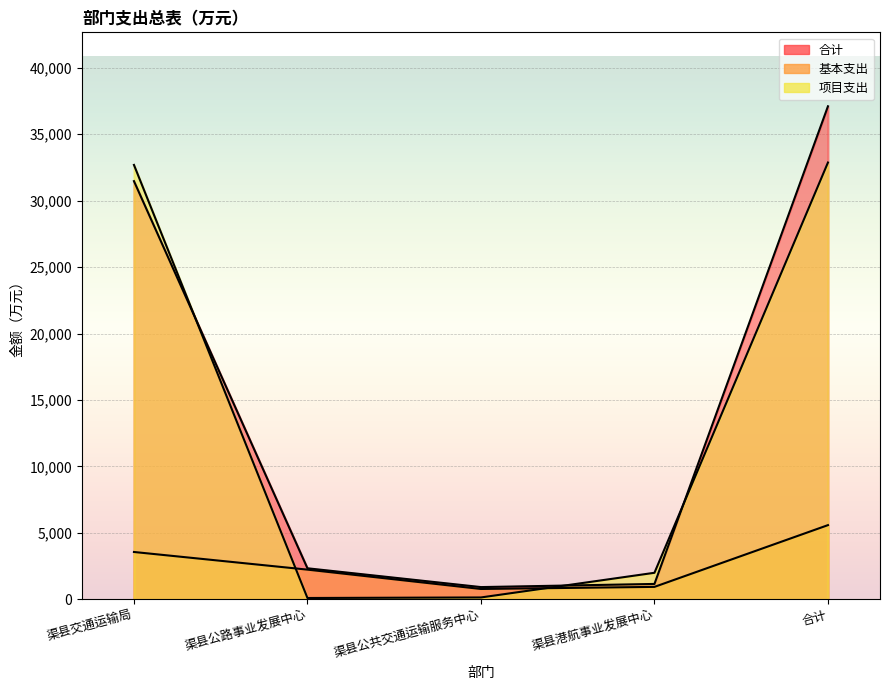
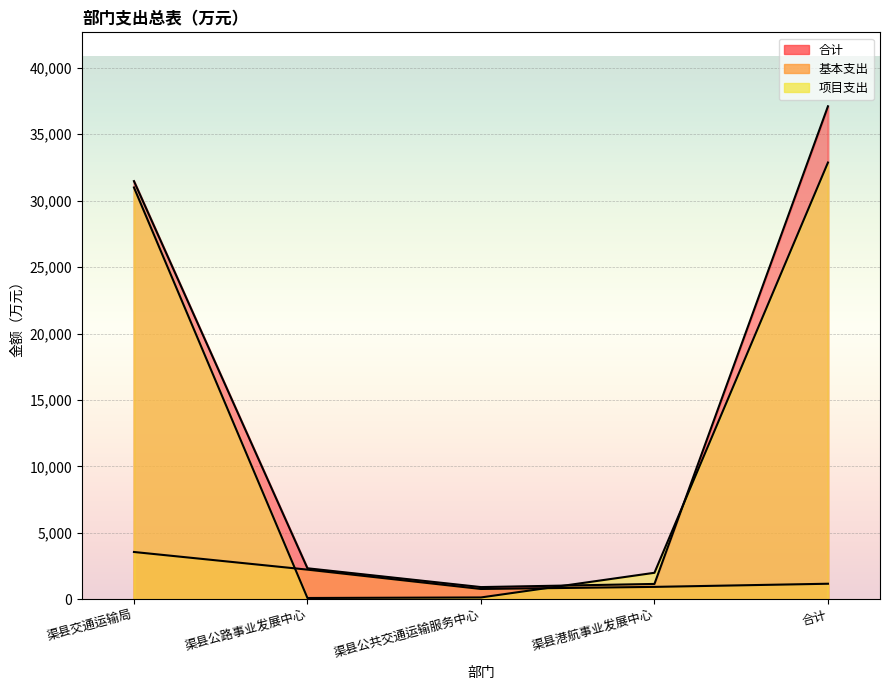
项目支出, 渠县交通运输局: 32,700 -> 31,000
基本支出, 合计: 5,600 -> 1,200
